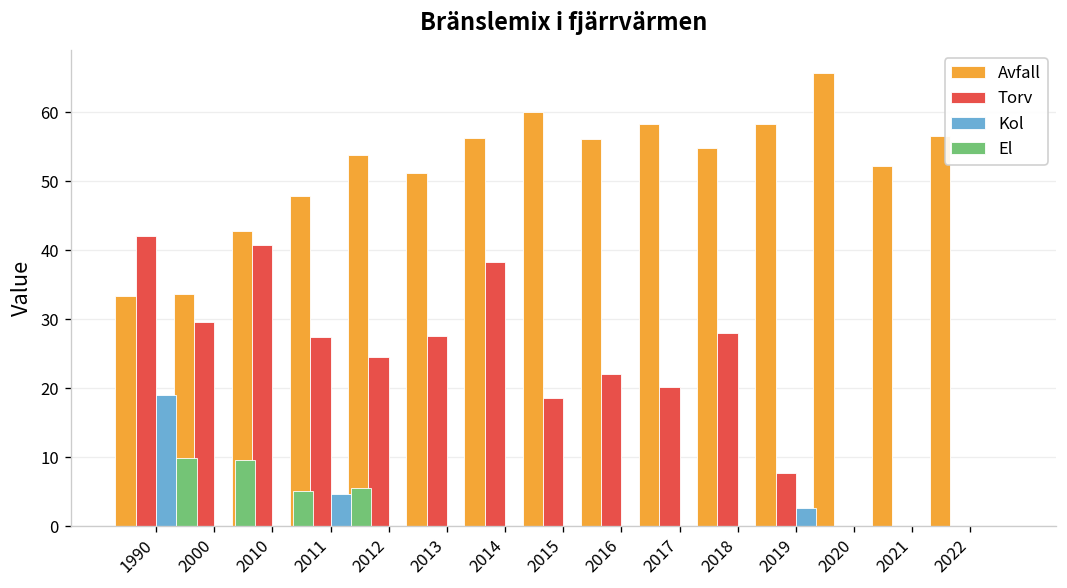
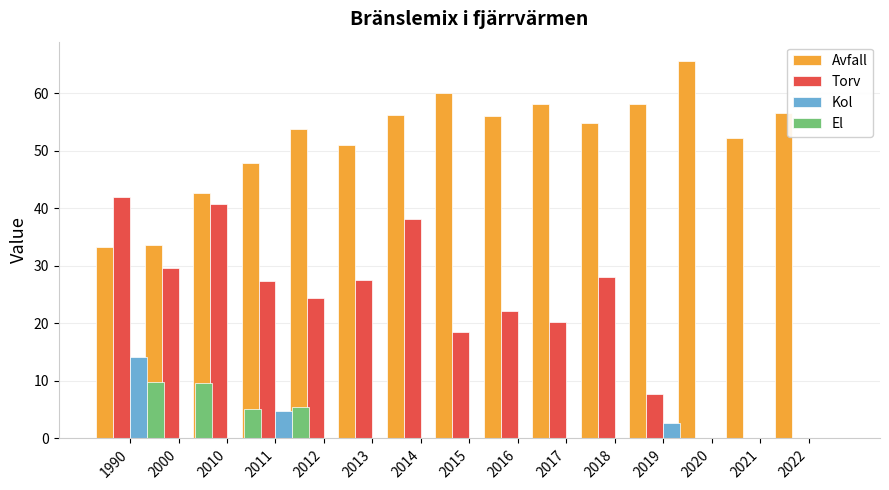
Kol, 1990: 19 -> 14
